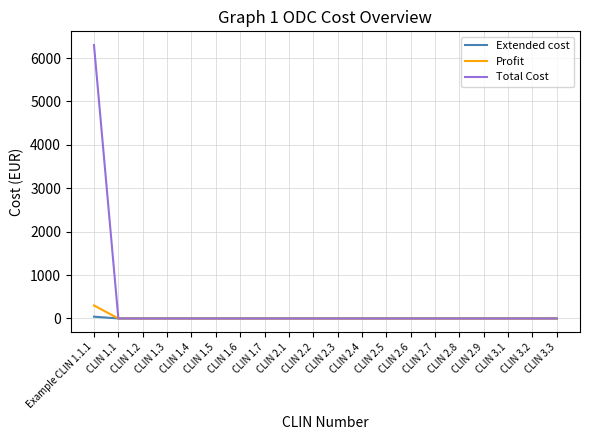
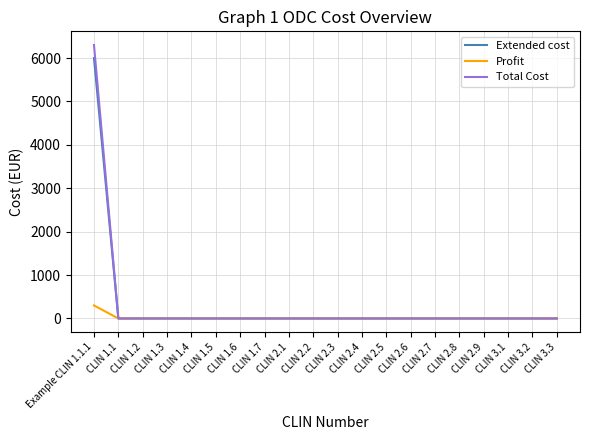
Extended cost, Example CLIN 1.1.1: 0 -> 6000
